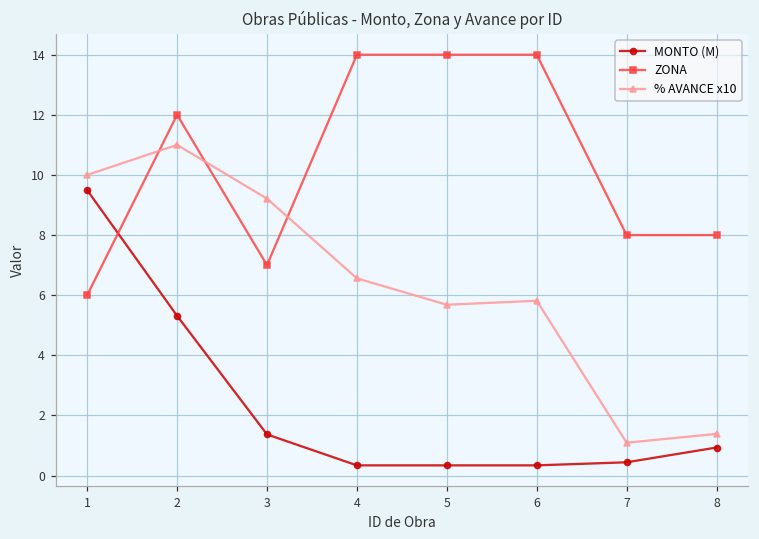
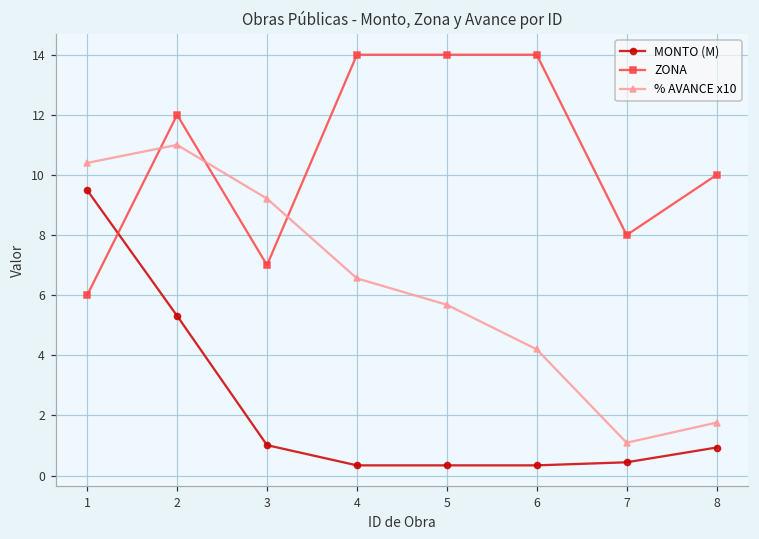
% AVANCE x10, 1: 10.0 -> 10.4
MONTO (M), 3: 1.4 -> 1.0
% AVANCE x10, 6: 5.8 -> 4.2
ZONA, 8: 8 -> 10
% AVANCE x10, 8: 1.4 -> 1.8
